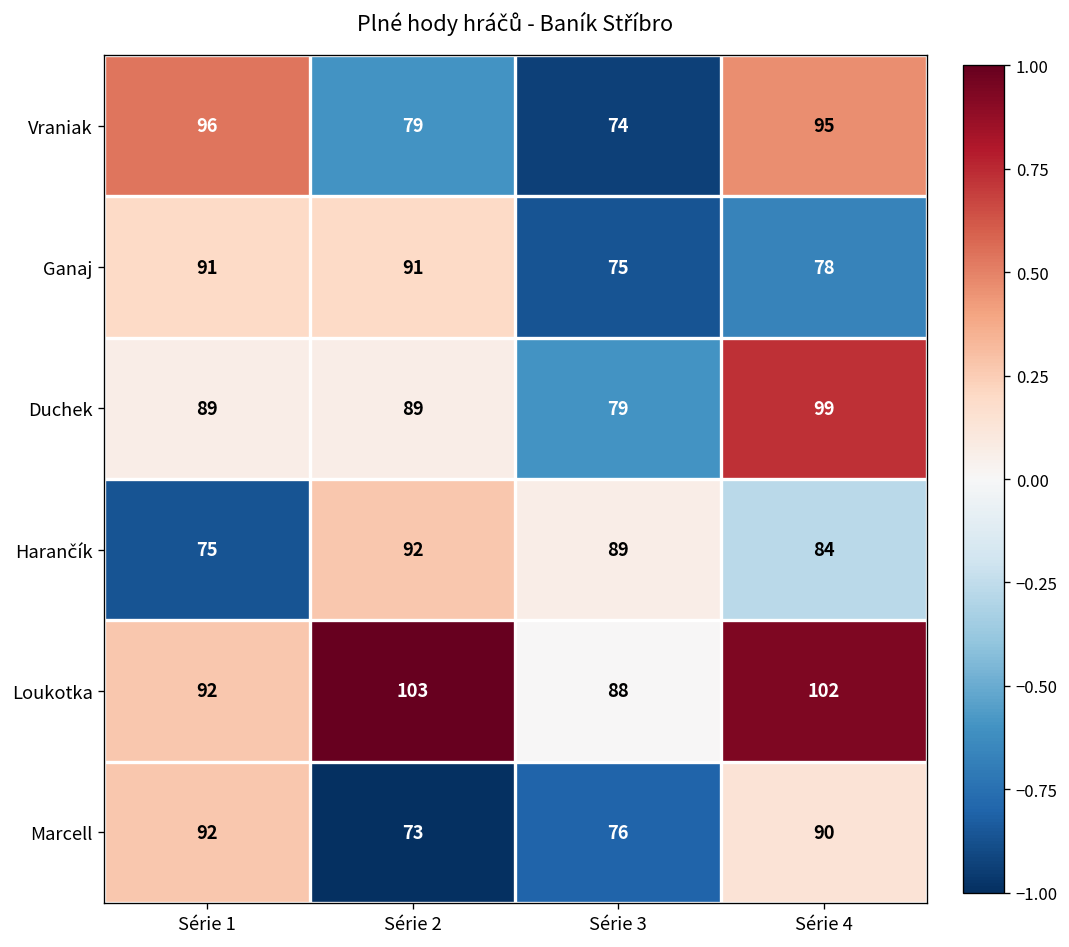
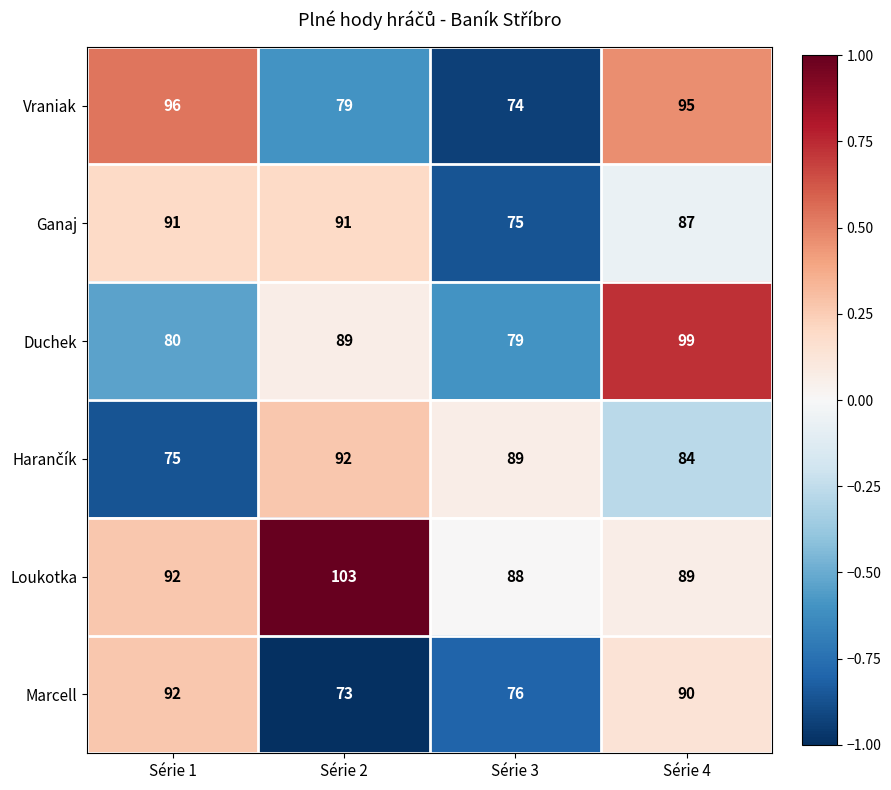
Ganaj, Série 4: 78 -> 87
Duchek, Série 1: 89 -> 80
Loukotka, Série 4: 102 -> 89
